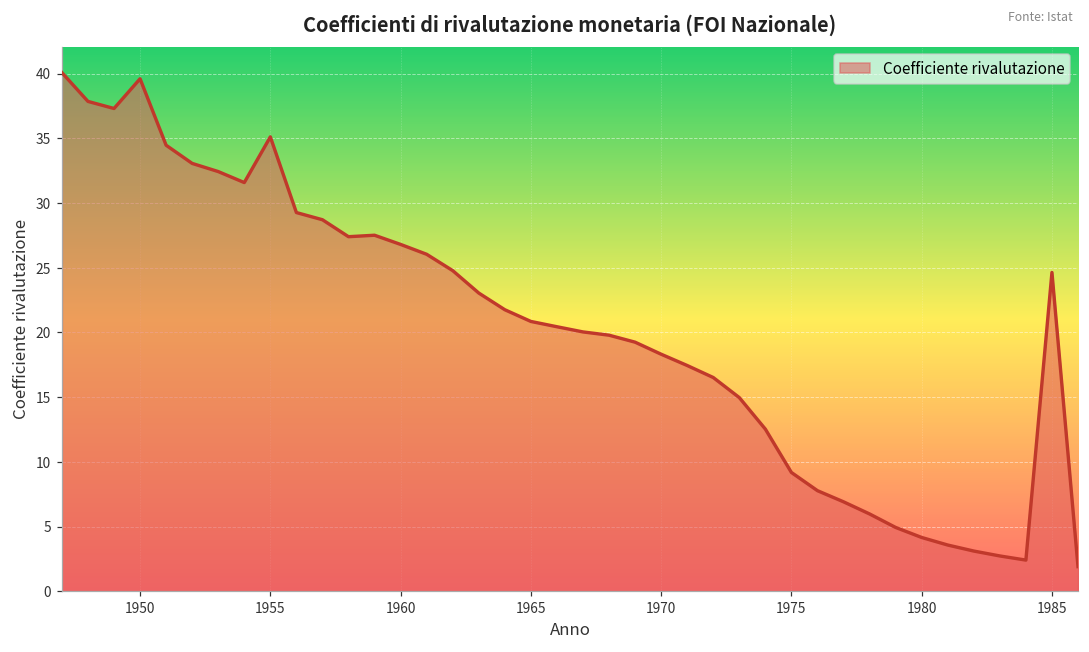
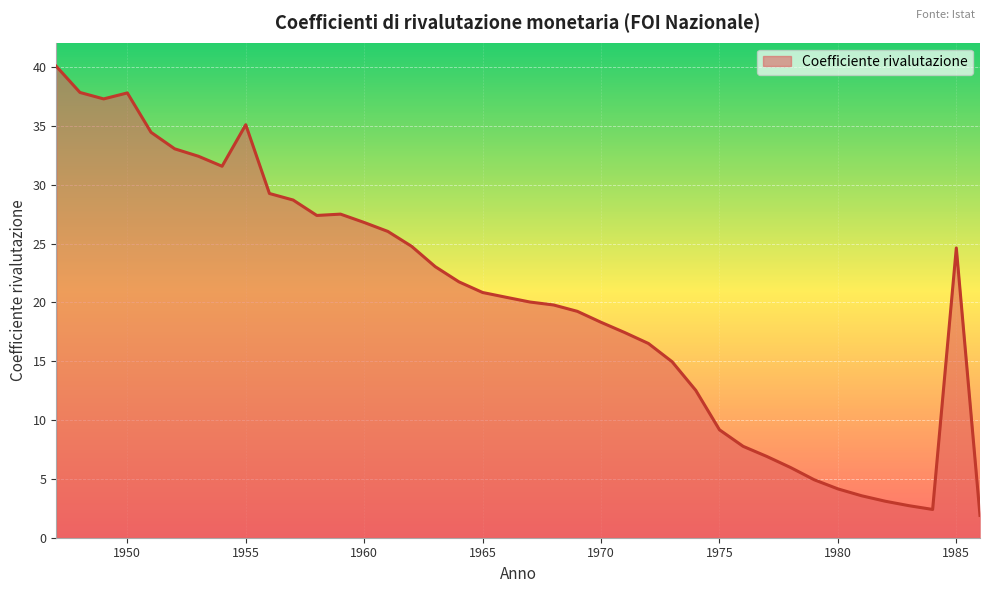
1950: 39.6 -> 37.8
